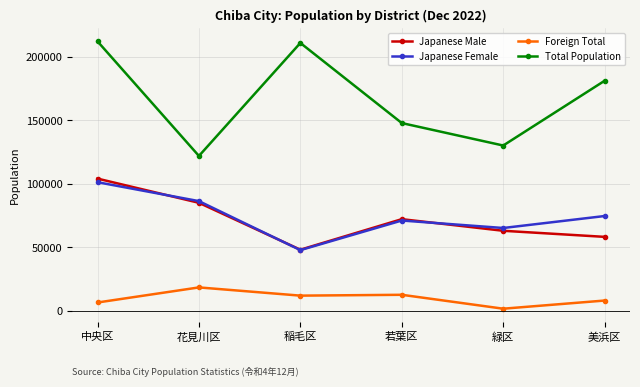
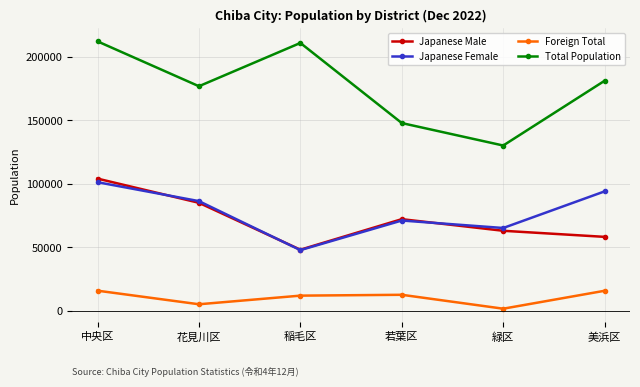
Foreign Total, 中央区: 7000 -> 16000
Foreign Total, 花見川区: 19000 -> 5000
Total Population, 花見川区: 122000 -> 177000
Japanese Female, 美浜区: 75000 -> 94000
Foreign Total, 美浜区: 8000 -> 16000
